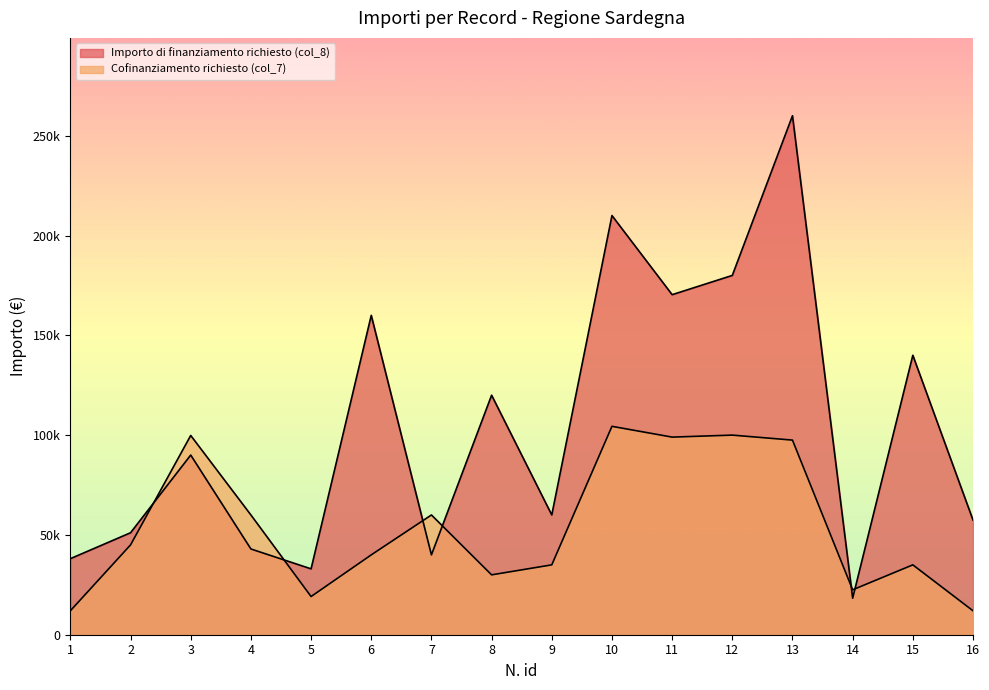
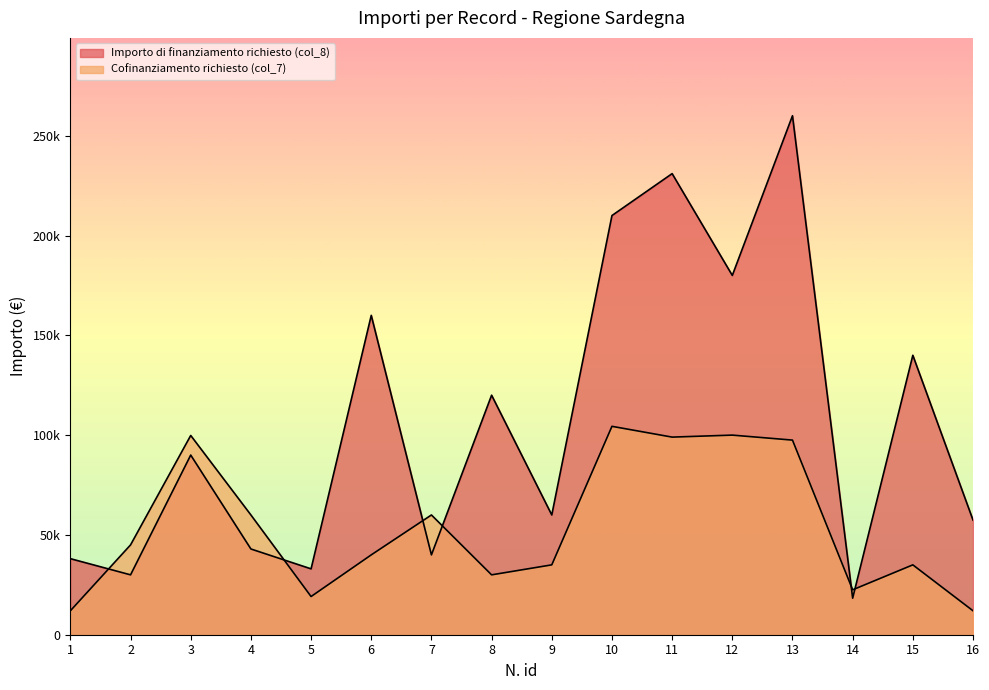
Importo di finanziamento richiesto (col_8), 2: 51000 -> 30000
Importo di finanziamento richiesto (col_8), 11: 170000 -> 231000
